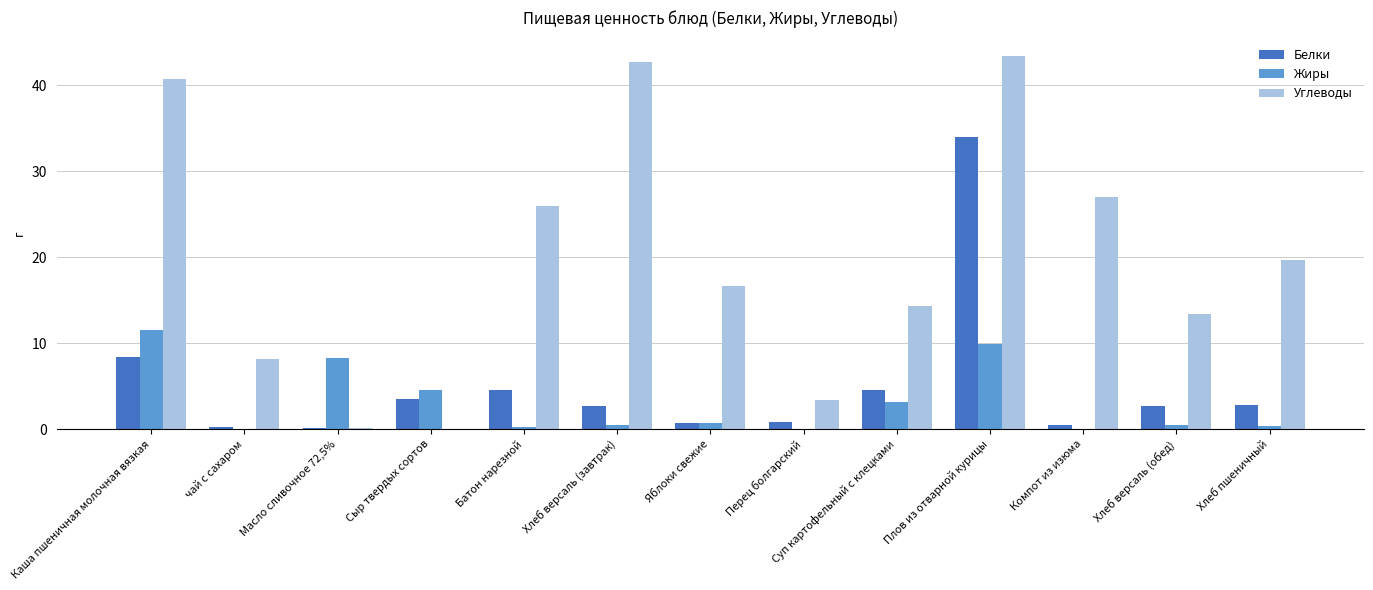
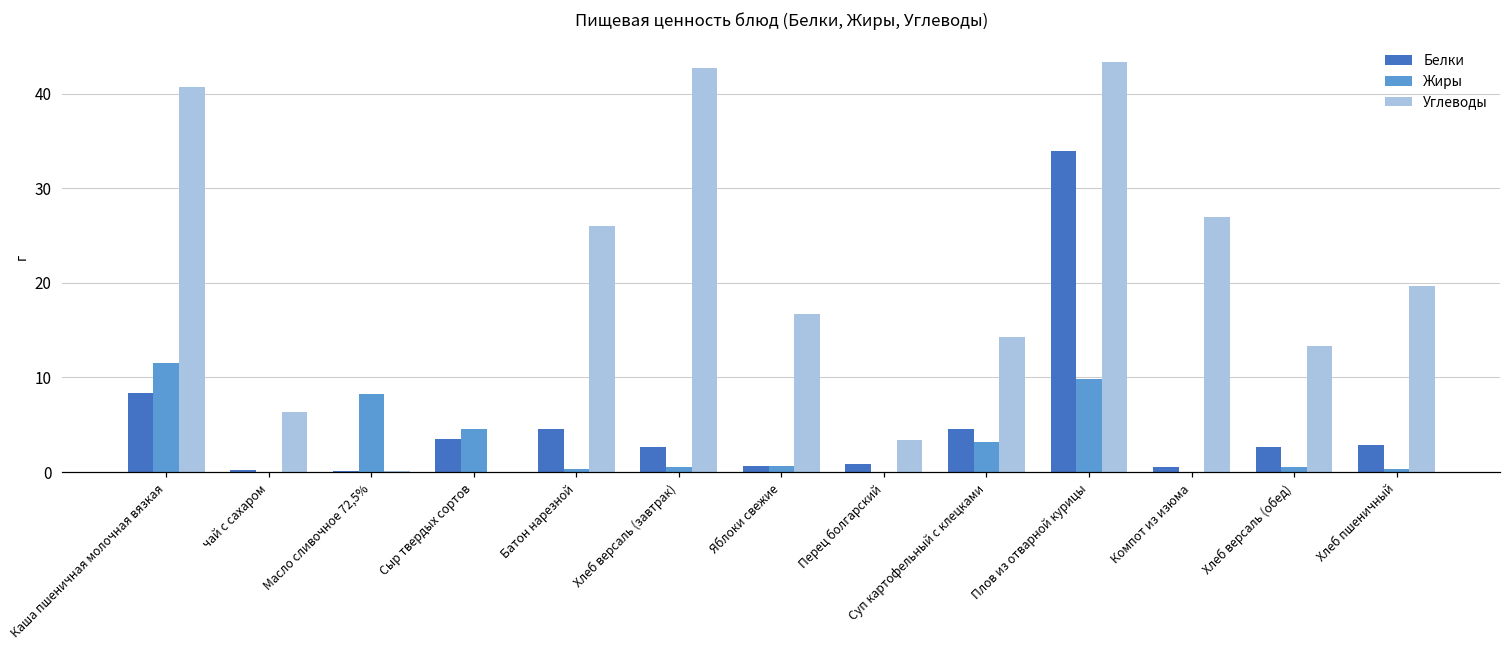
Углеводы, чай с сахаром: 8 -> 6
